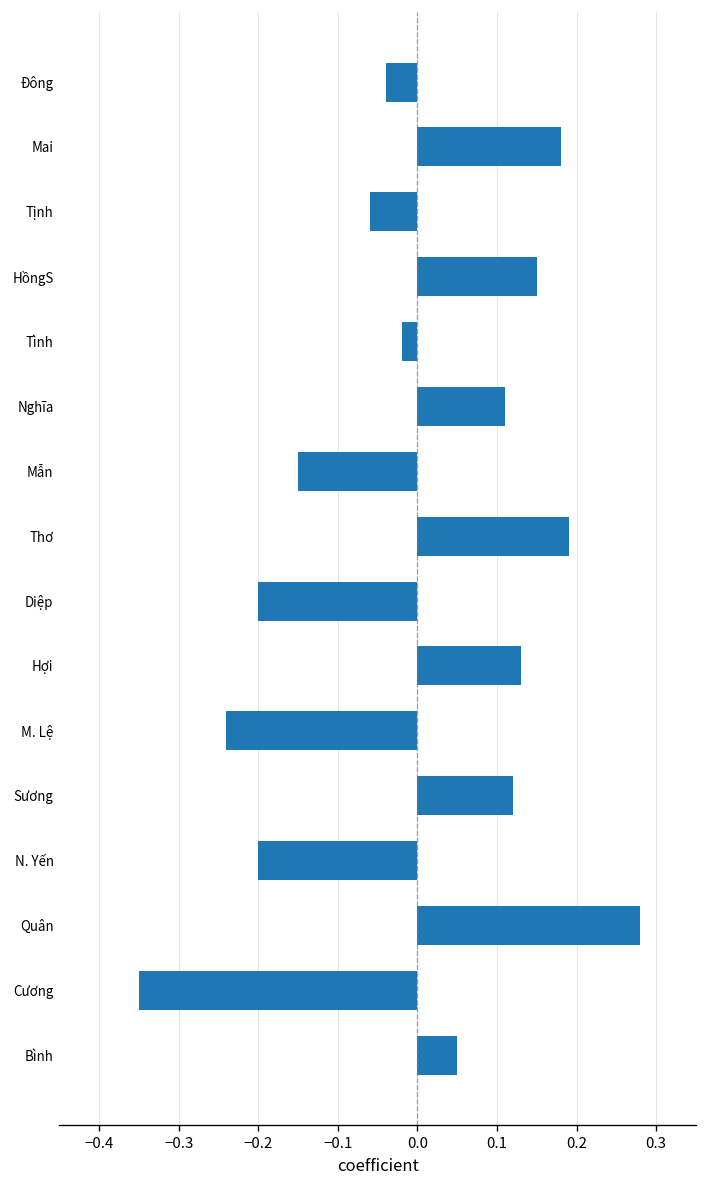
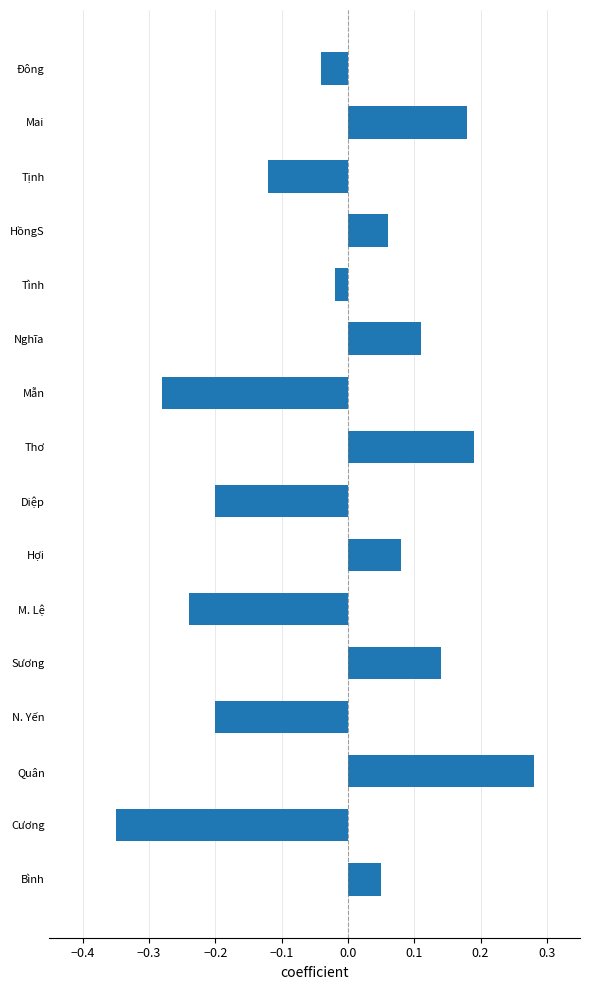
Tịnh: -0.06 -> -0.12
HồngS: 0.15 -> 0.06
Mẫn: -0.15 -> -0.28
Hợi: 0.13 -> 0.08
Sương: 0.12 -> 0.14
